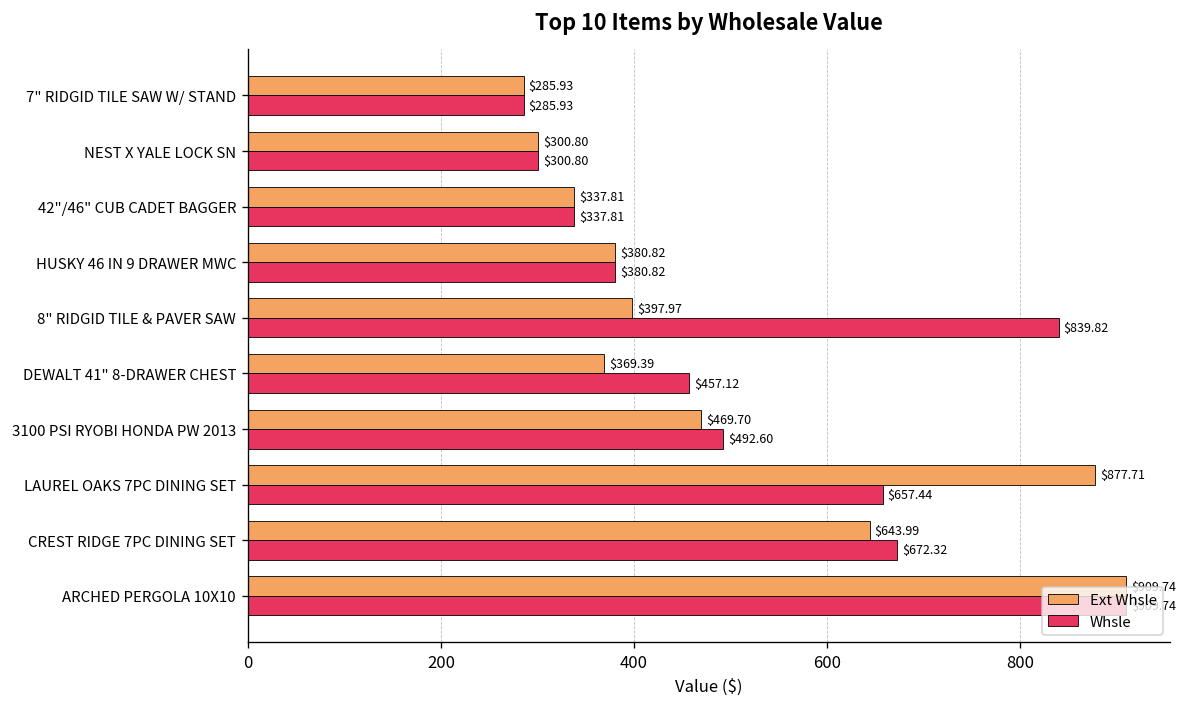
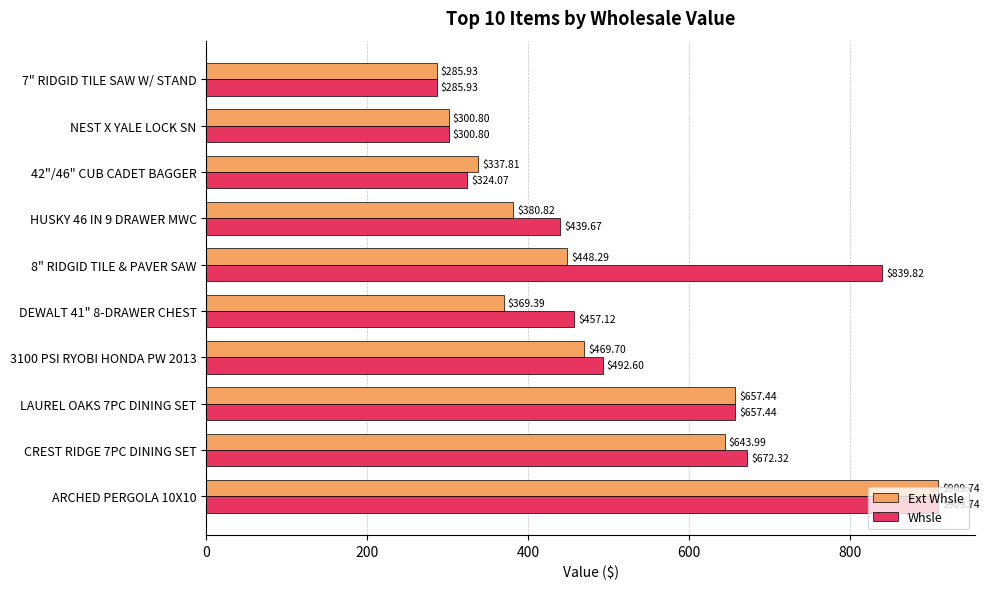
Whsle, 42"/46" CUB CADET BAGGER: $337.81 -> $324.07
Whsle, HUSKY 46 IN 9 DRAWER MWC: $380.82 -> $439.67
Ext Whsle, 8" RIDGID TILE & PAVER SAW: $397.97 -> $448.29
Ext Whsle, LAUREL OAKS 7PC DINING SET: $877.71 -> $657.44
